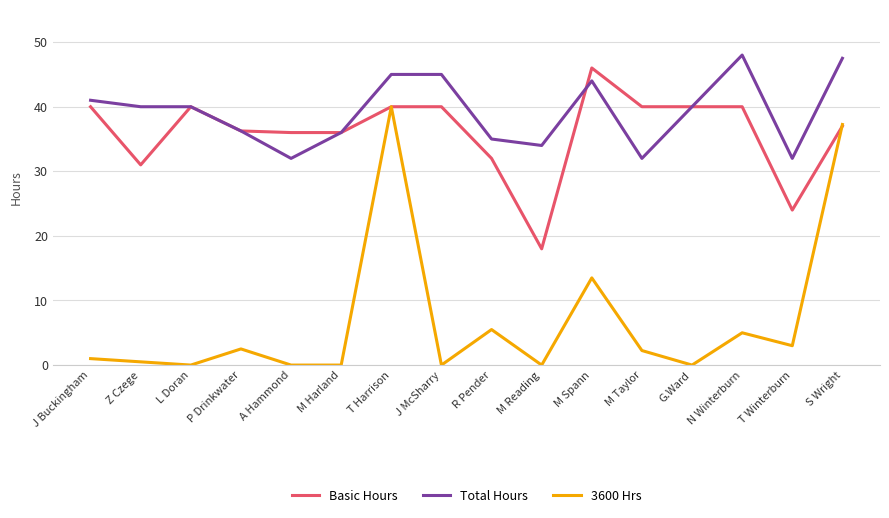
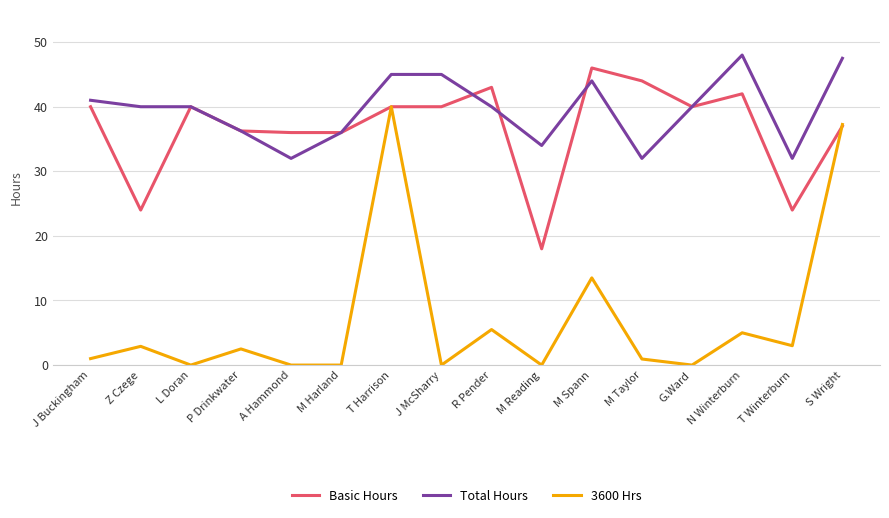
Basic Hours, Z Czege: 31 -> 24
3600 Hrs, Z Czege: 1 -> 3
Basic Hours, R Pender: 32 -> 43
Total Hours, R Pender: 35 -> 40
Basic Hours, M Taylor: 40 -> 44
3600 Hrs, M Taylor: 2 -> 1
Basic Hours, N Winterburn: 40 -> 42
